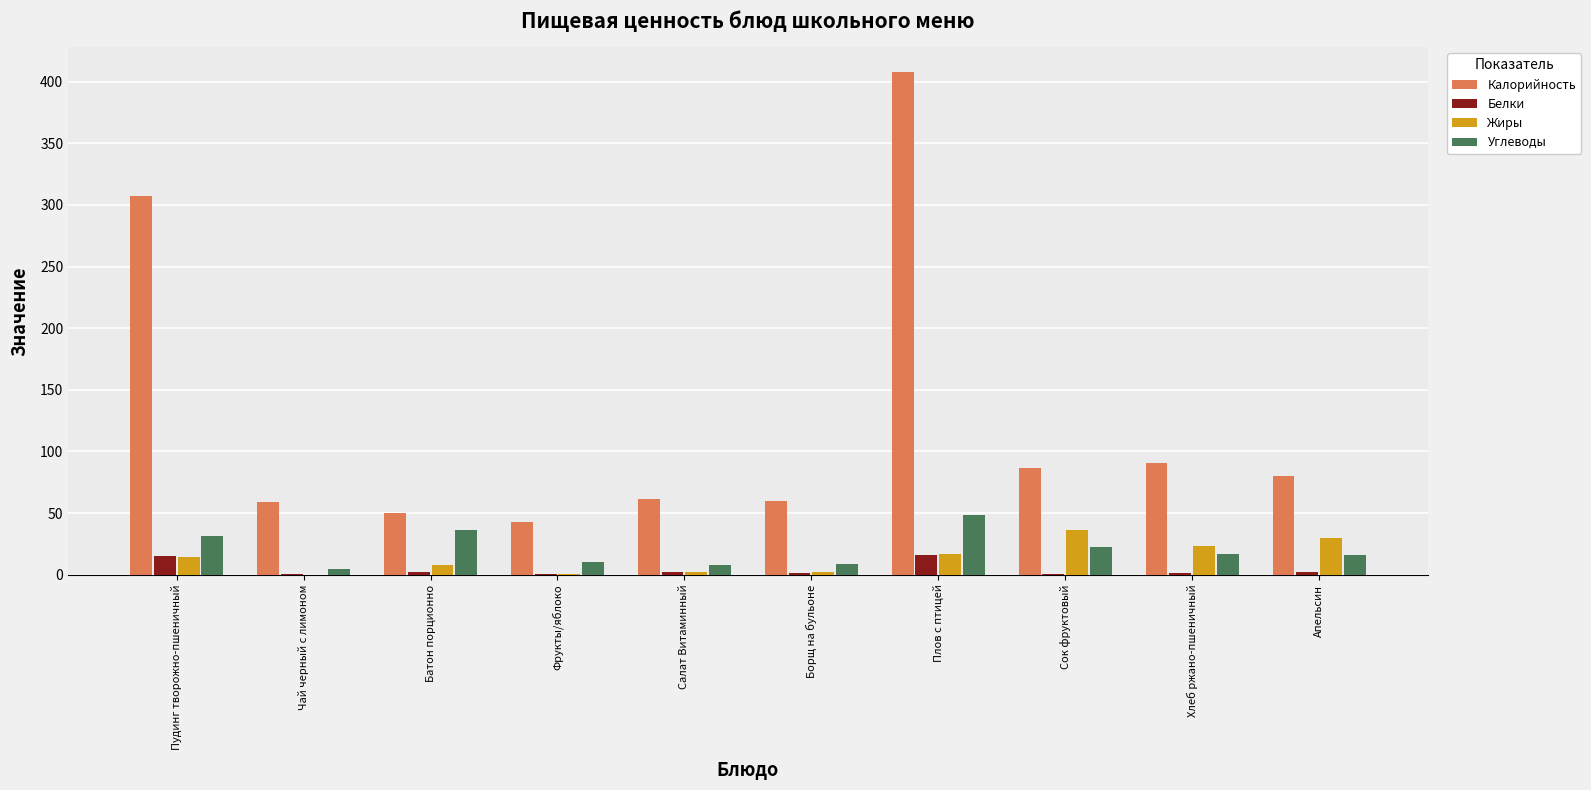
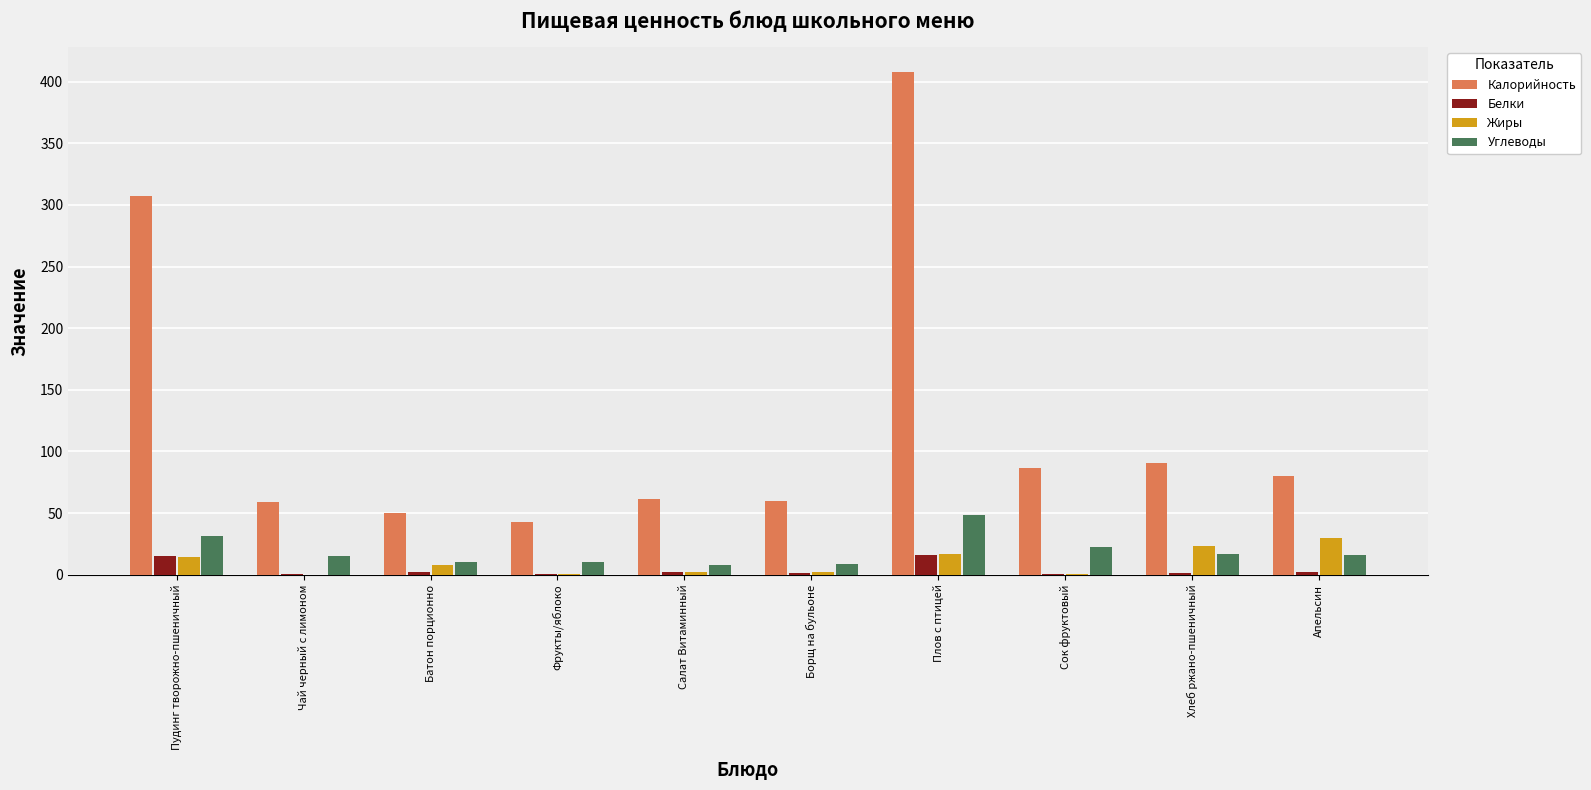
Углеводы, Чай черный с лимоном: 5 -> 15
Углеводы, Батон порционно: 36 -> 10
Жиры, Сок фруктовый: 36 -> 0
